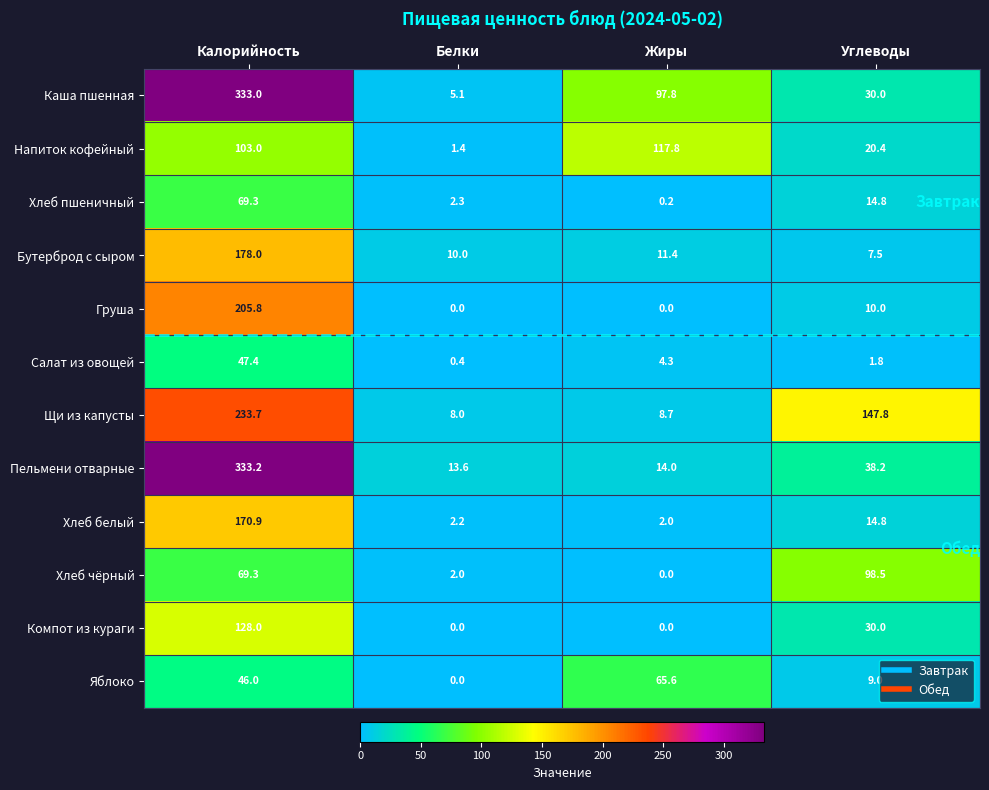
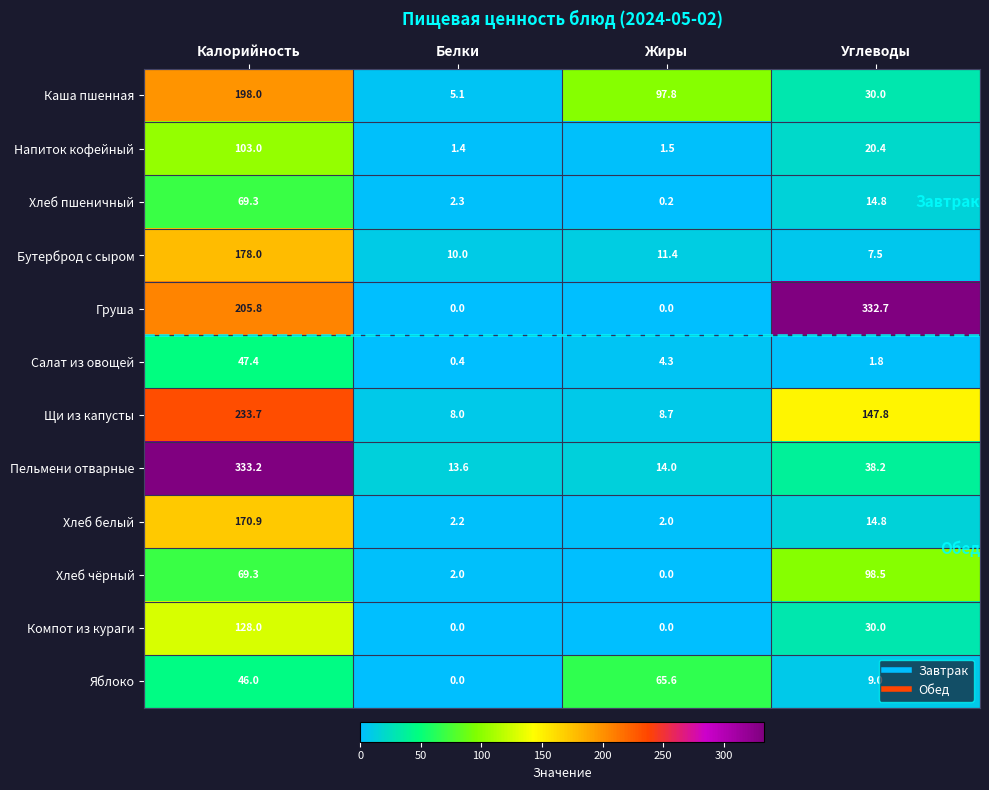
Каша пшенная, Калорийность: 333.0 -> 198.0
Напиток кофейный, Жиры: 117.8 -> 1.5
Груша, Углеводы: 10.0 -> 332.7
